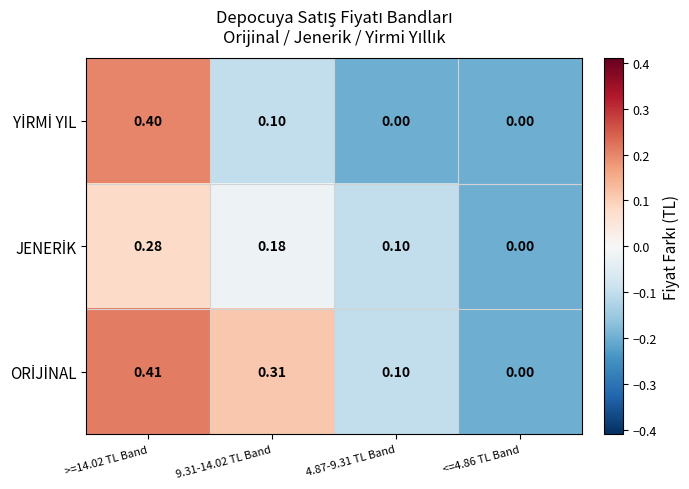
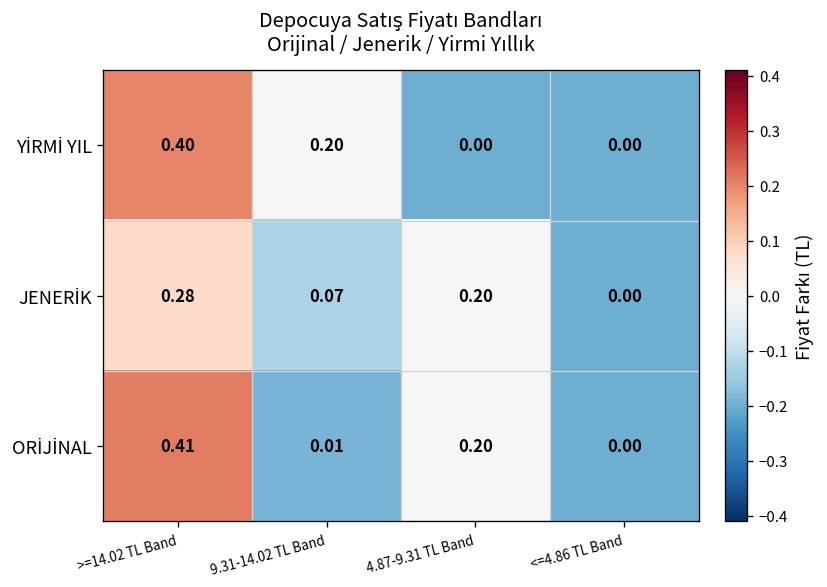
YİRMİ YIL, 9.31-14.02 TL Band: 0.10 -> 0.20
JENERİK, 9.31-14.02 TL Band: 0.18 -> 0.07
JENERİK, 4.87-9.31 TL Band: 0.10 -> 0.20
ORİJİNAL, 9.31-14.02 TL Band: 0.31 -> 0.01
ORİJİNAL, 4.87-9.31 TL Band: 0.10 -> 0.20
